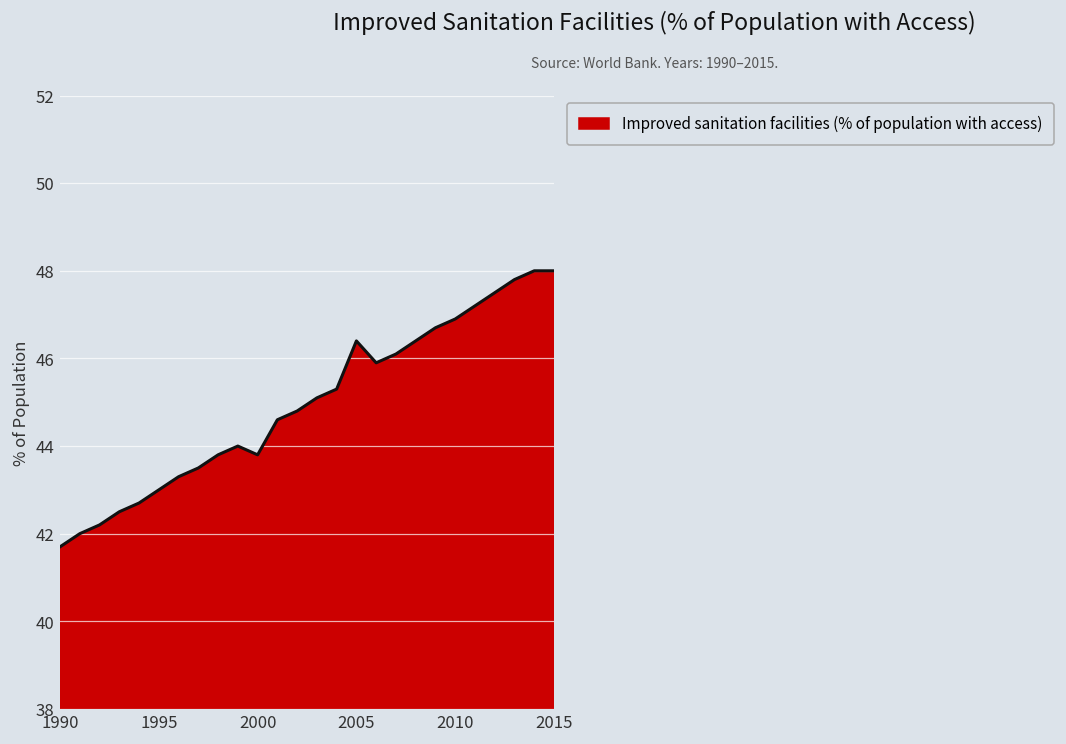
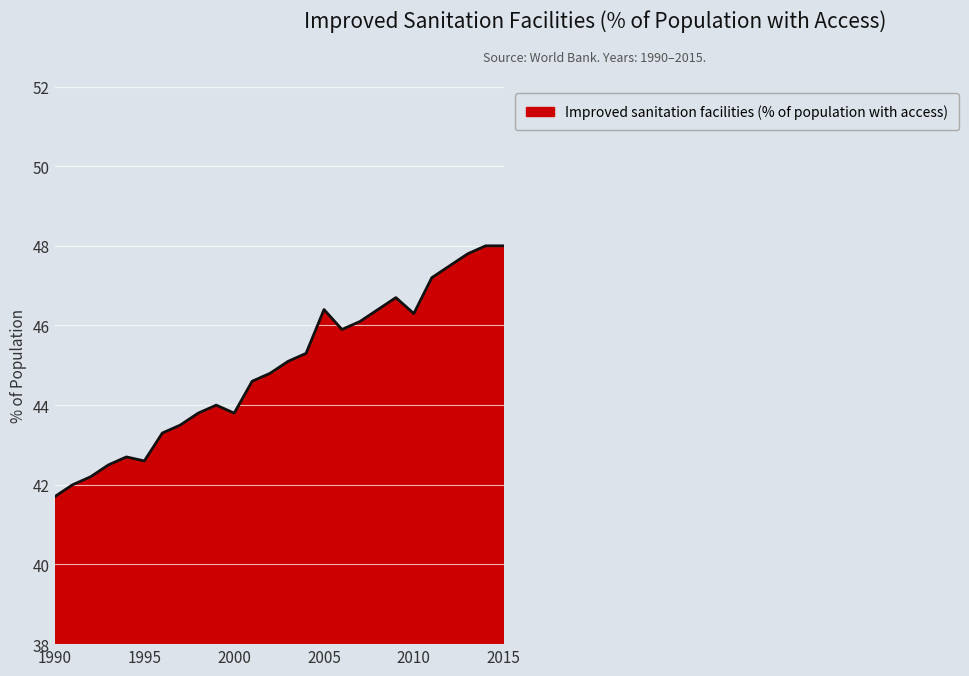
1995: 43.0 -> 42.6
2010: 46.9 -> 46.3
